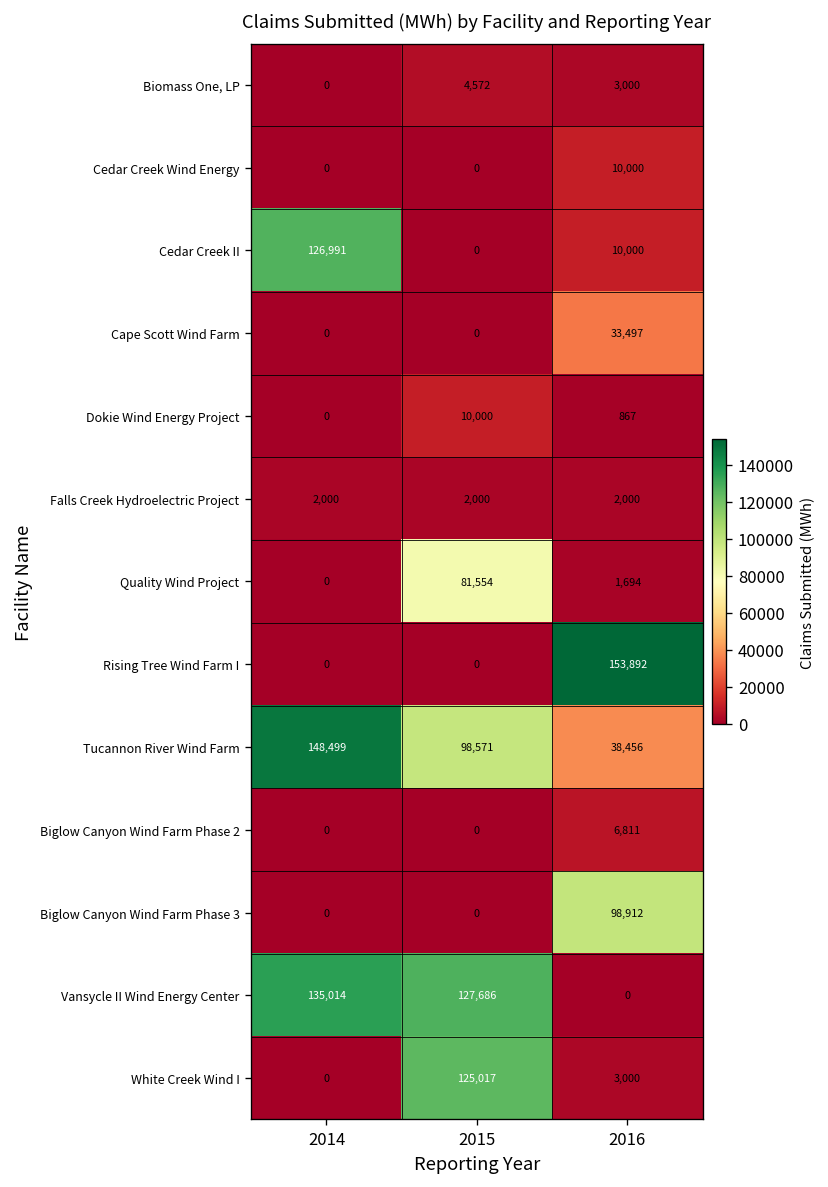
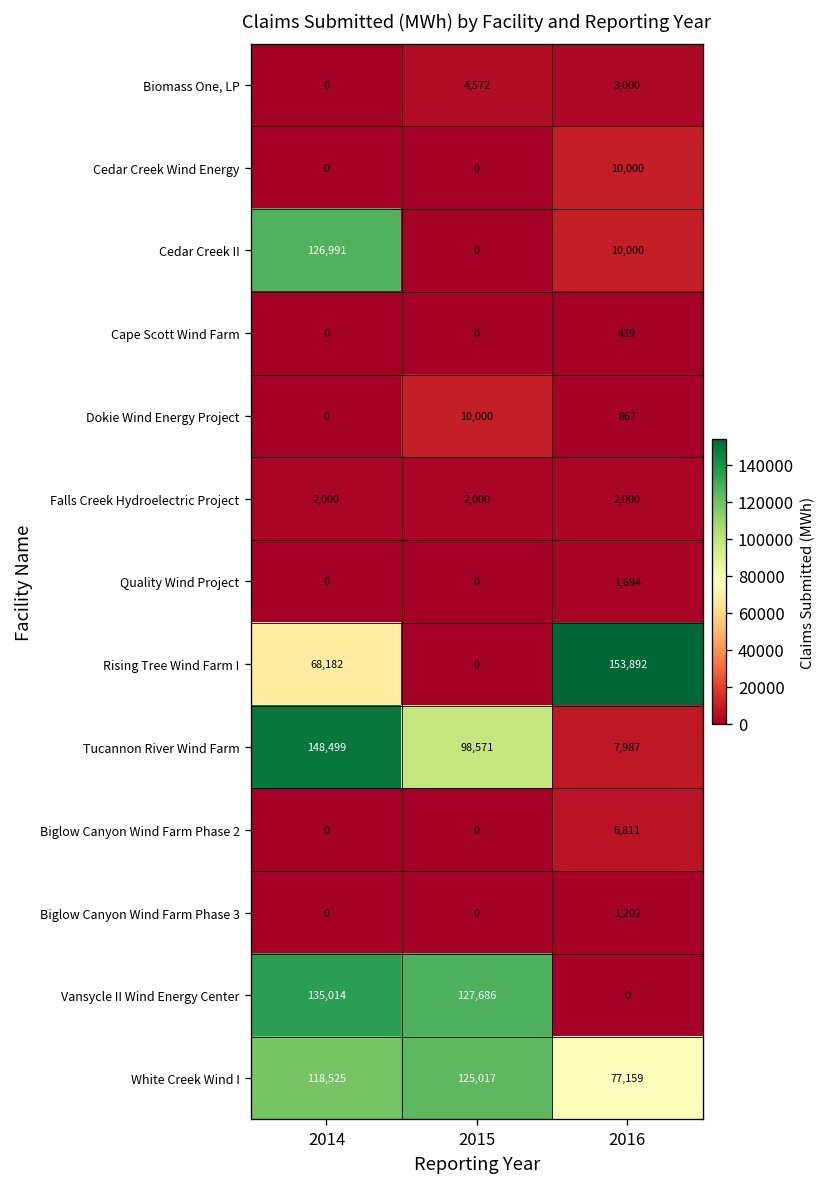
Cape Scott Wind Farm, 2016: 33,497 -> 439
Quality Wind Project, 2015: 81,554 -> 0
Rising Tree Wind Farm I, 2014: 0 -> 68,182
Tucannon River Wind Farm, 2016: 38,456 -> 7,987
Biglow Canyon Wind Farm Phase 3, 2016: 98,912 -> 1,202
White Creek Wind I, 2014: 0 -> 118,525
White Creek Wind I, 2016: 3,000 -> 77,159
